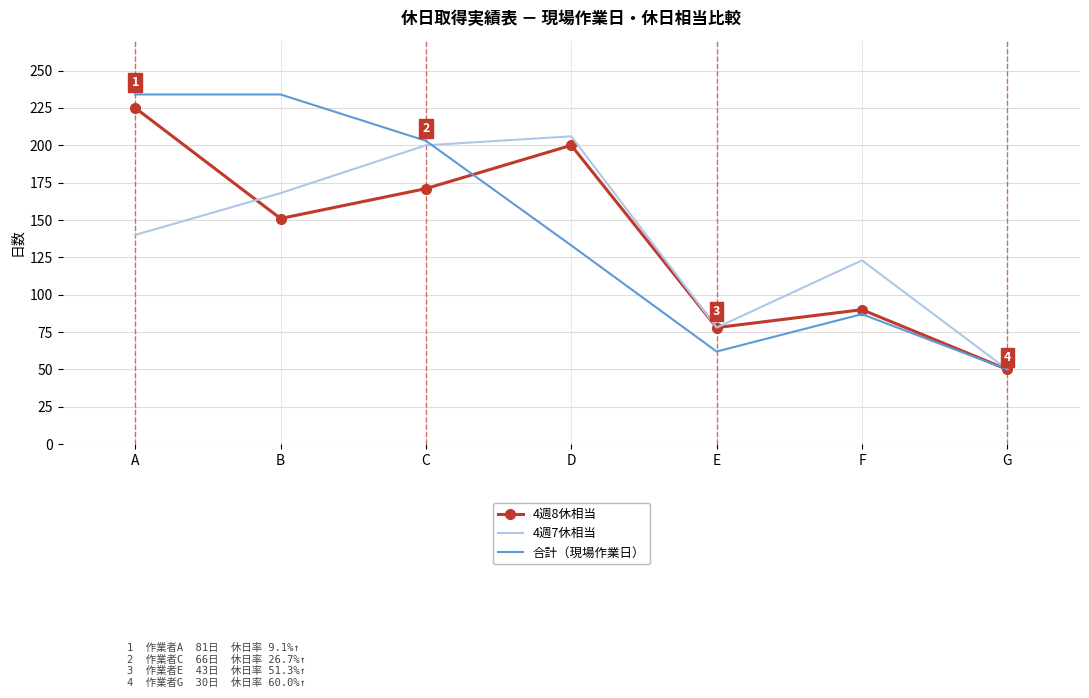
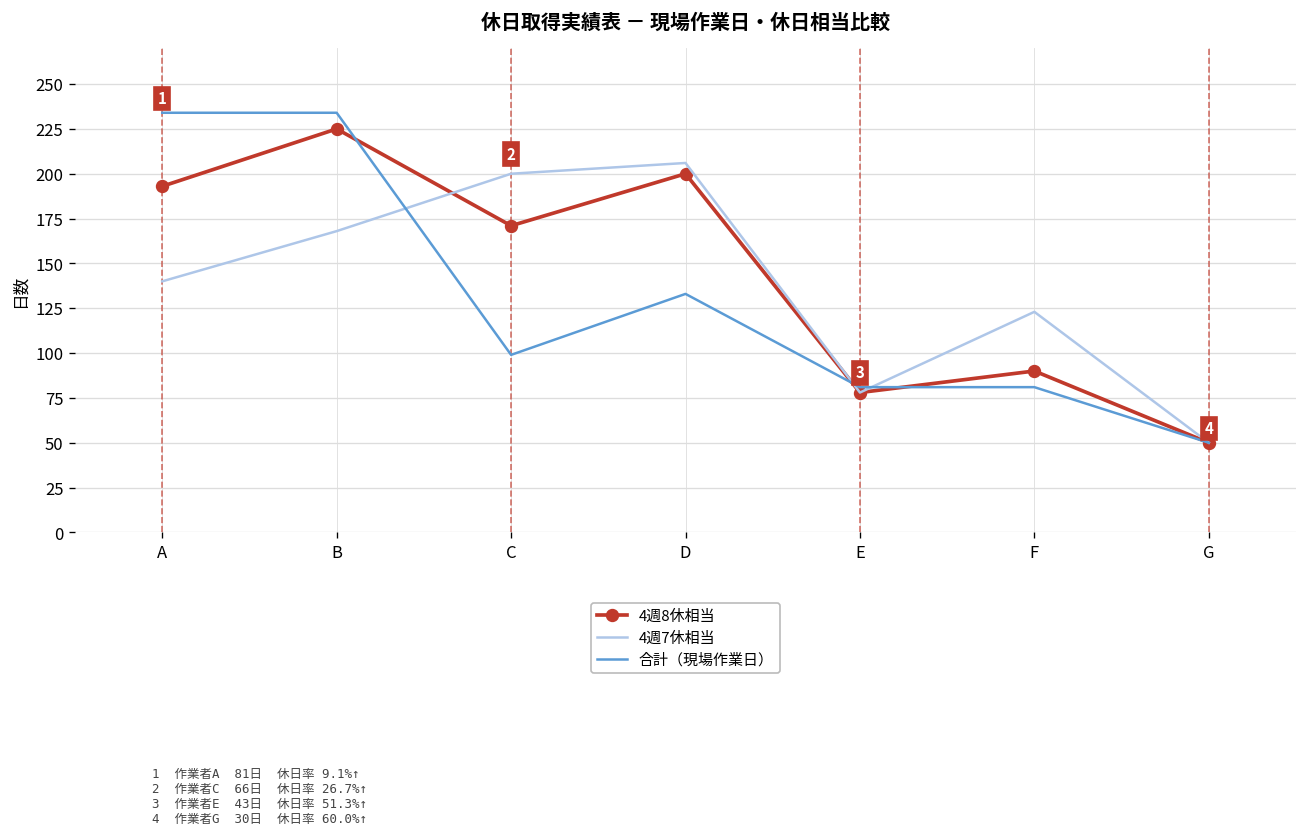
4週8休相当, A: 225 -> 193
4週8休相当, B: 151 -> 225
合計（現場作業日）, C: 203 -> 99
合計（現場作業日）, E: 62 -> 81
合計（現場作業日）, F: 87 -> 81
